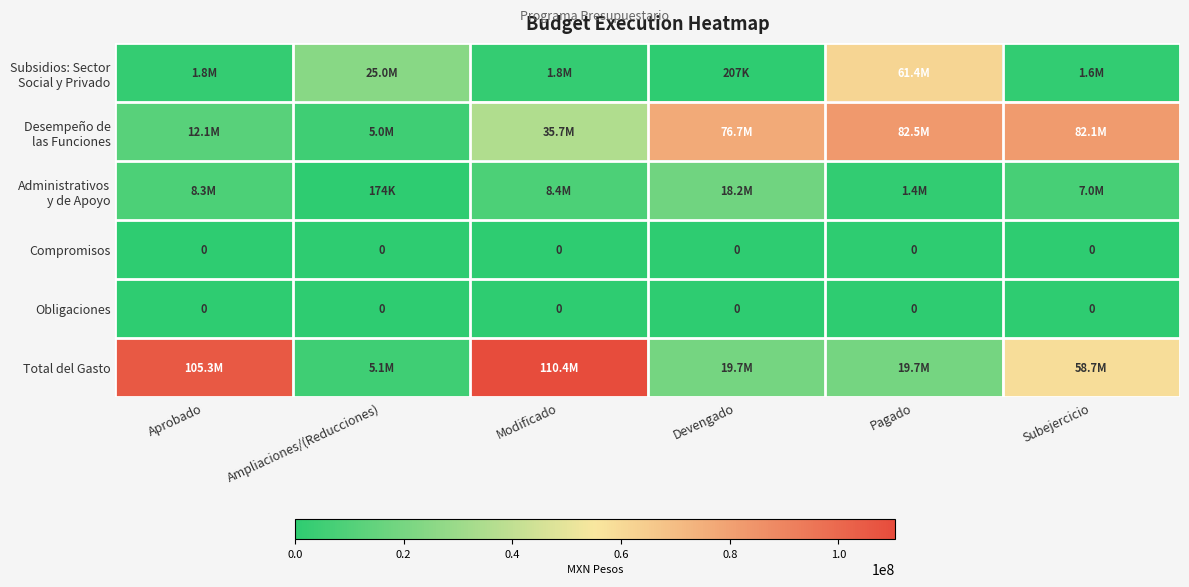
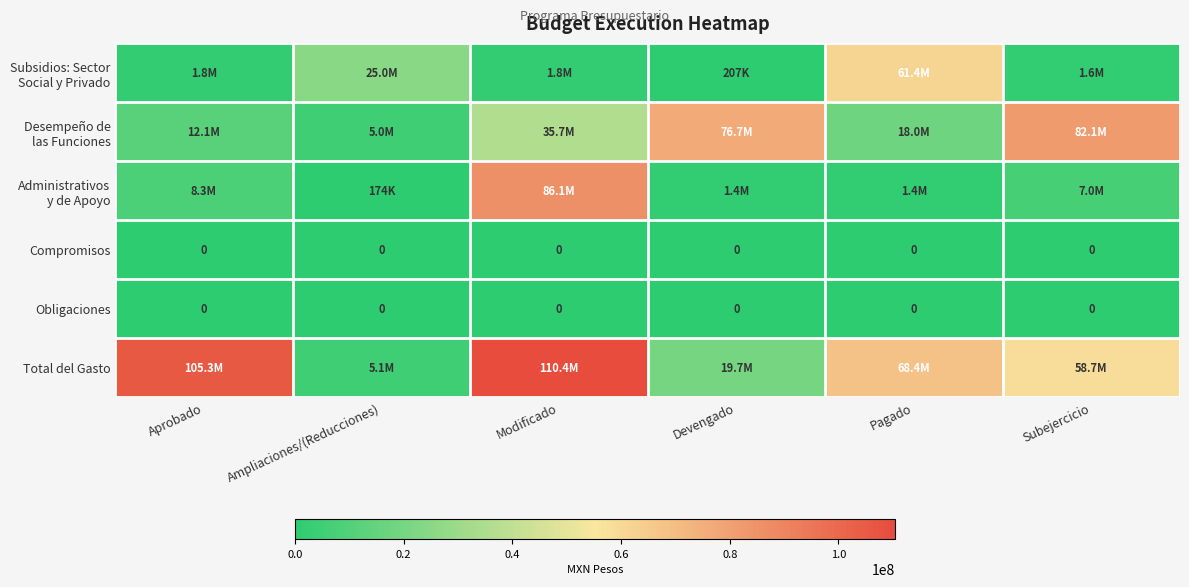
Desempeño de las Funciones, Pagado: 82.5M -> 18.0M
Administrativos y de Apoyo, Modificado: 8.4M -> 86.1M
Administrativos y de Apoyo, Devengado: 18.2M -> 1.4M
Total del Gasto, Pagado: 19.7M -> 68.4M
